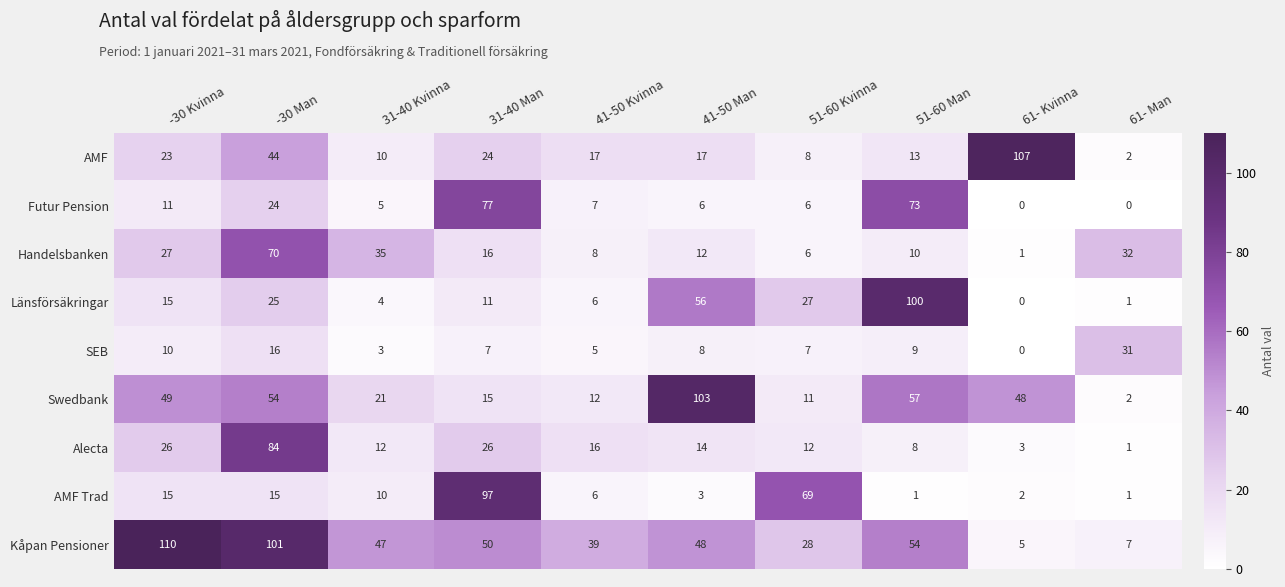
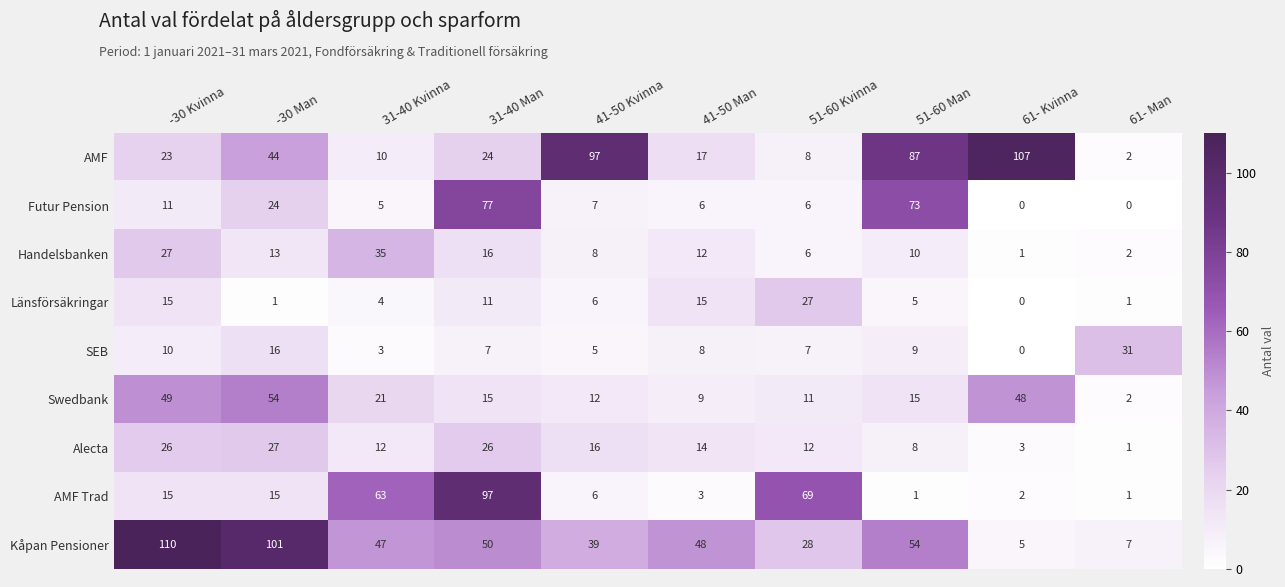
AMF, 41-50 Kvinna: 17 -> 97
AMF, 51-60 Man: 13 -> 87
Handelsbanken, -30 Man: 70 -> 13
Handelsbanken, 61- Man: 32 -> 2
Länsförsäkringar, -30 Man: 25 -> 1
Länsförsäkringar, 41-50 Man: 56 -> 15
Länsförsäkringar, 51-60 Man: 100 -> 5
Swedbank, 41-50 Man: 103 -> 9
Swedbank, 51-60 Man: 57 -> 15
Alecta, -30 Man: 84 -> 27
AMF Trad, 31-40 Kvinna: 10 -> 63
